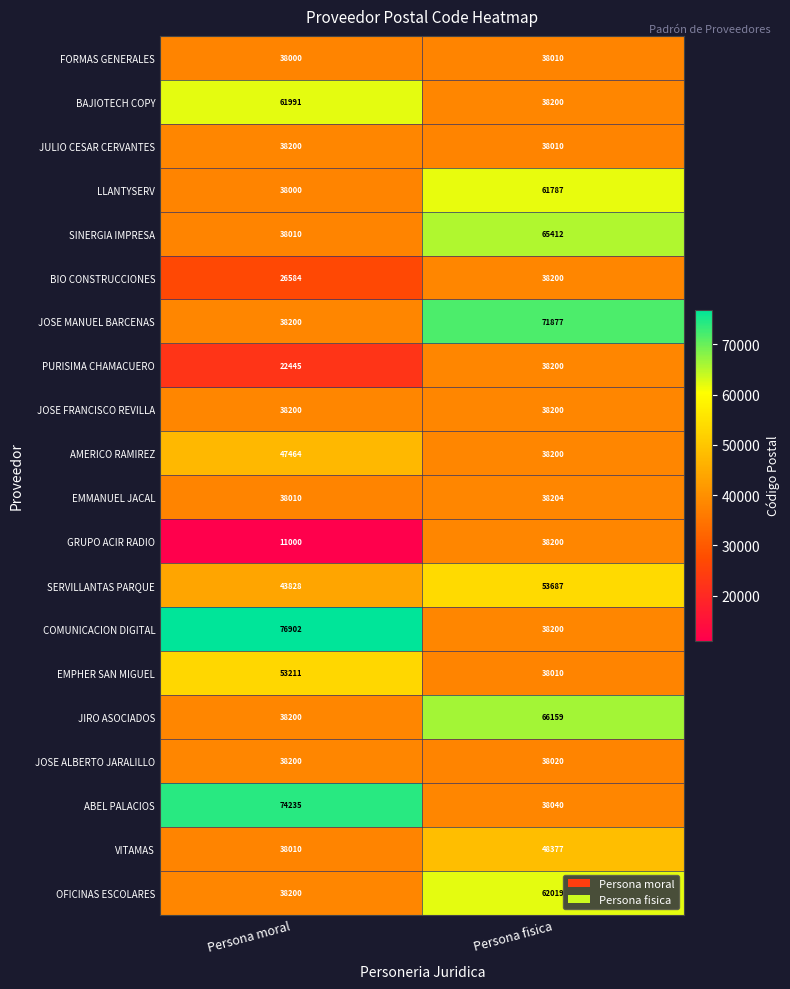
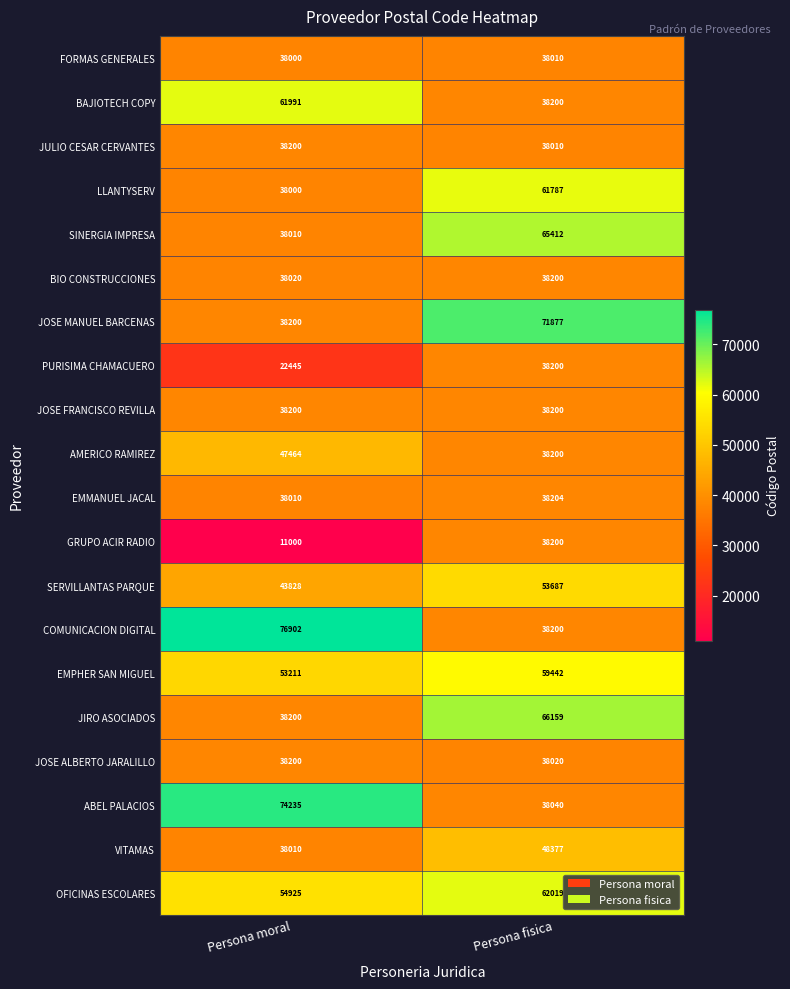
BIO CONSTRUCCIONES, Persona moral: 26584 -> 38020
EMPHER SAN MIGUEL, Persona fisica: 38010 -> 59442
OFICINAS ESCOLARES, Persona moral: 38200 -> 54925
